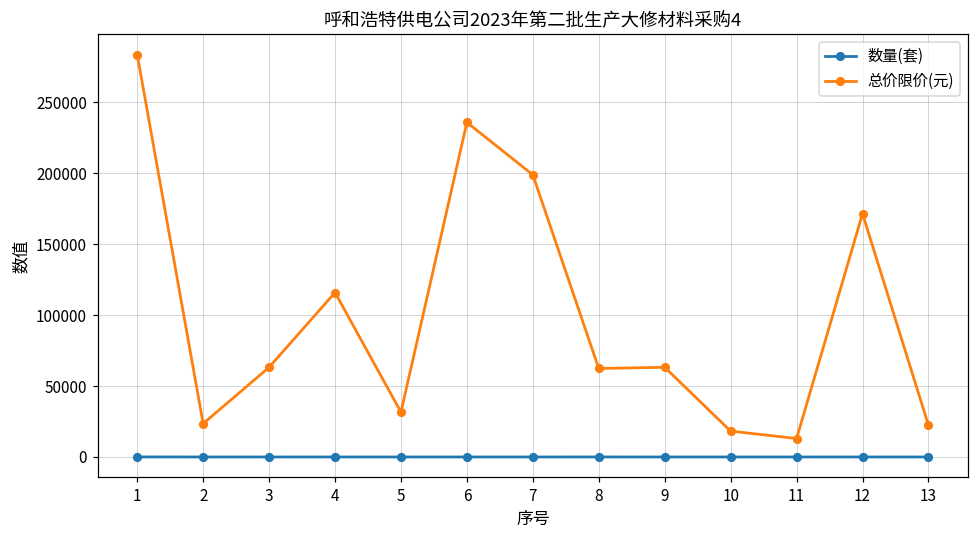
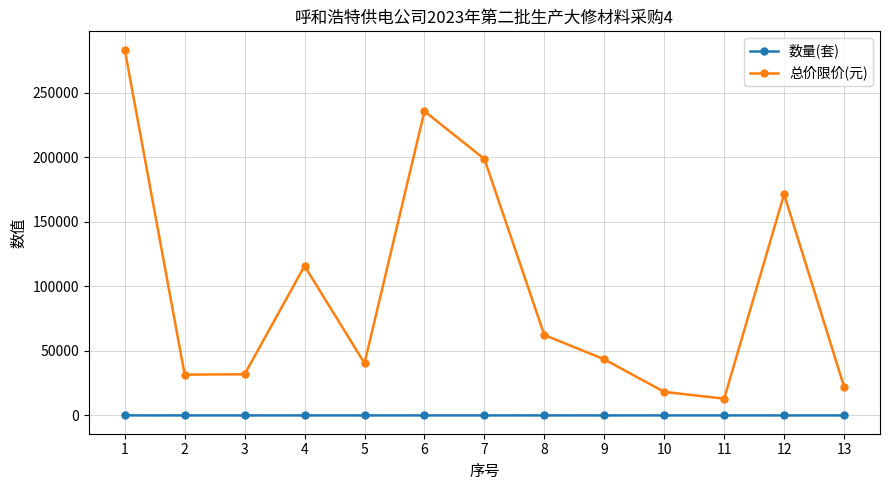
总价限价(元), 2: 23000 -> 32000
总价限价(元), 3: 63000 -> 32000
总价限价(元), 5: 32000 -> 40000
总价限价(元), 9: 63000 -> 43000
